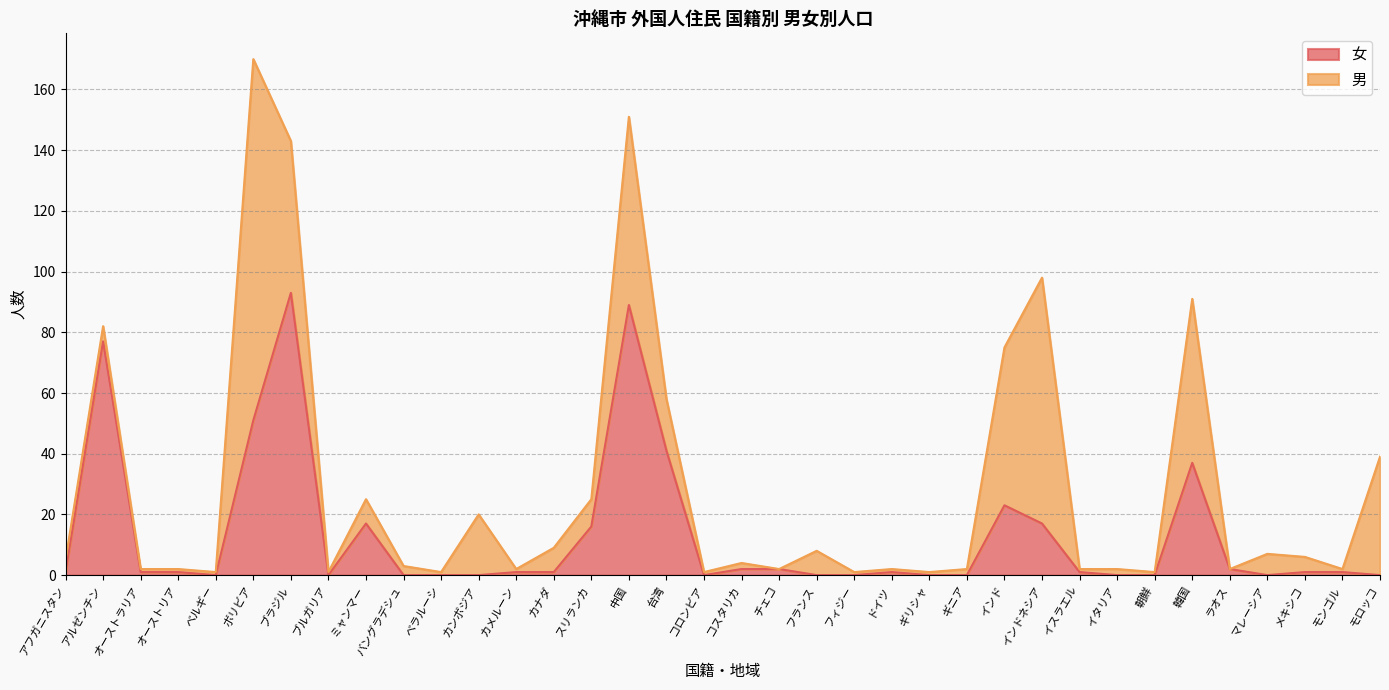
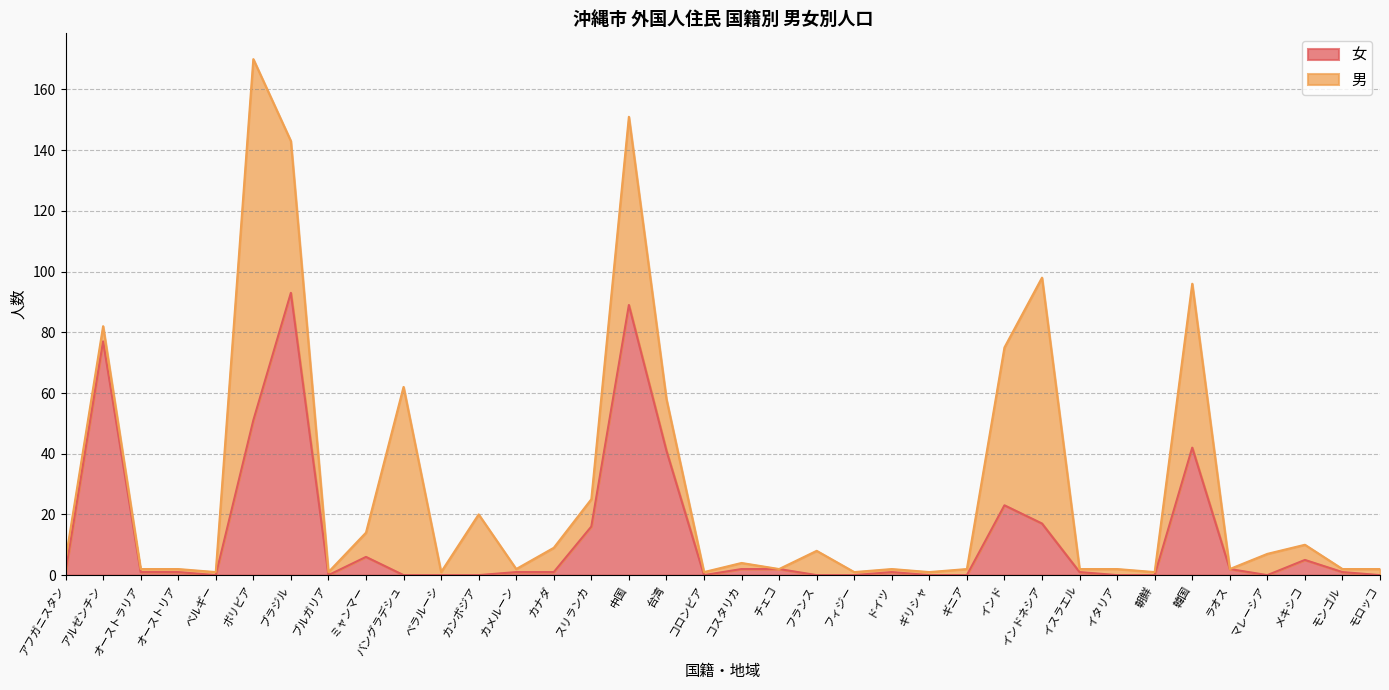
女, ミャンマー: 17 -> 6
男, バングラデシュ: 3 -> 62
女, 韓国: 37 -> 42
女, メキシコ: 1 -> 5
男, モロッコ: 39 -> 2
